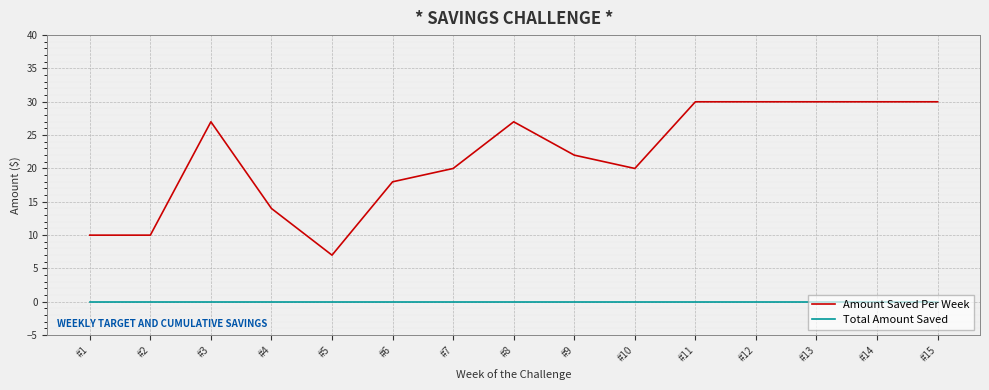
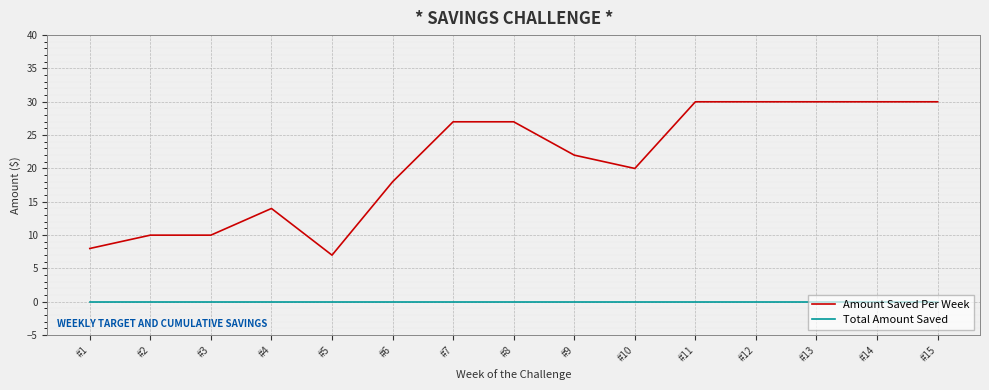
Amount Saved Per Week, #1: 10 -> 8
Amount Saved Per Week, #3: 27 -> 10
Amount Saved Per Week, #7: 20 -> 27
